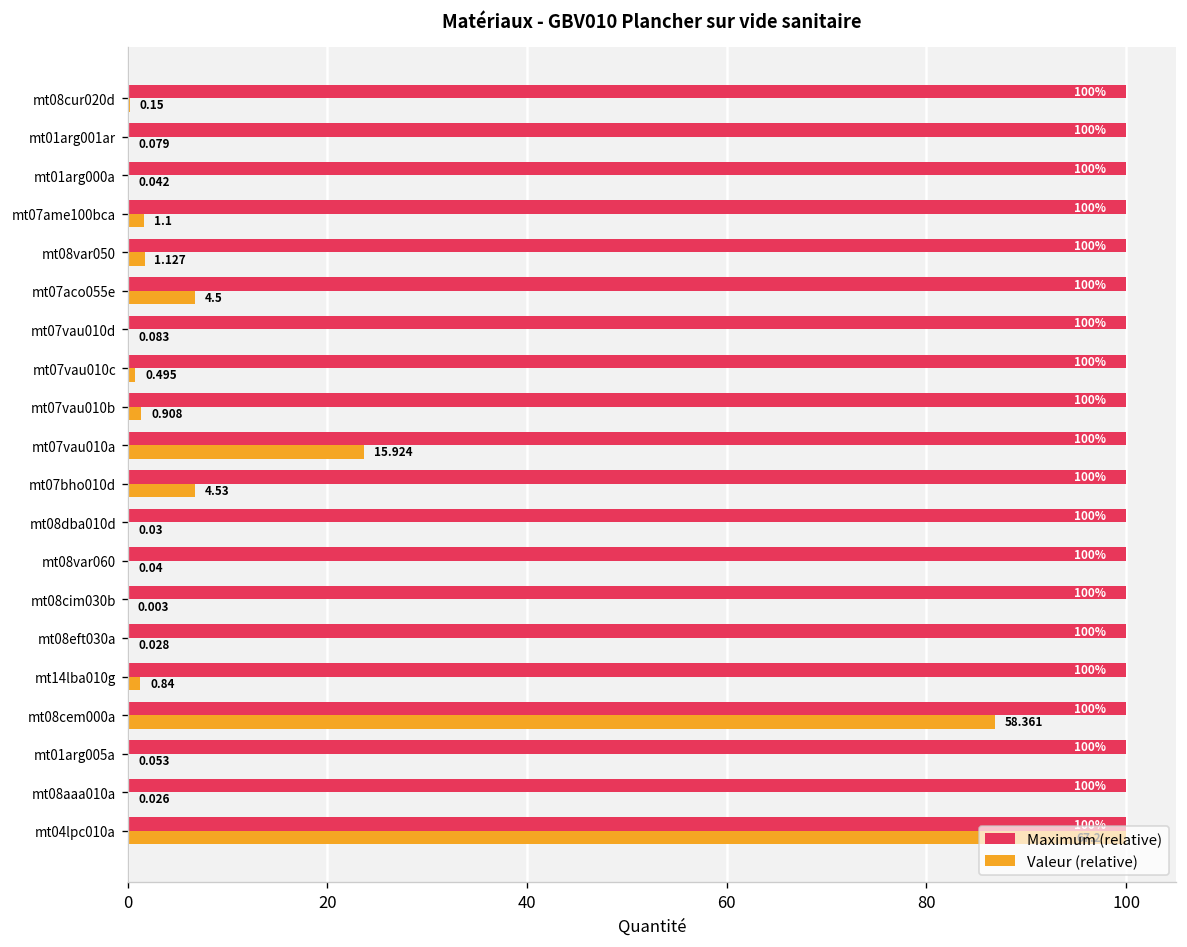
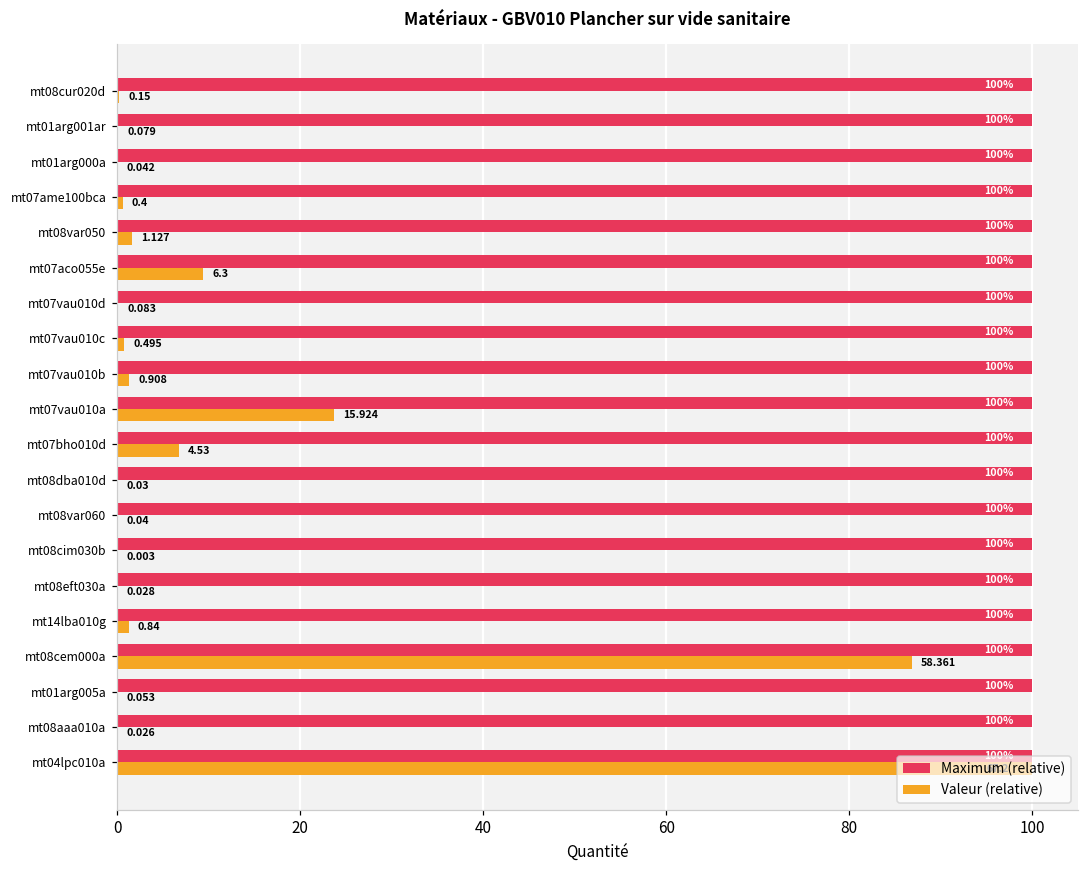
Valeur (relative), mt07ame100bca: 1.1 -> 0.4
Valeur (relative), mt07aco055e: 4.5 -> 6.3
